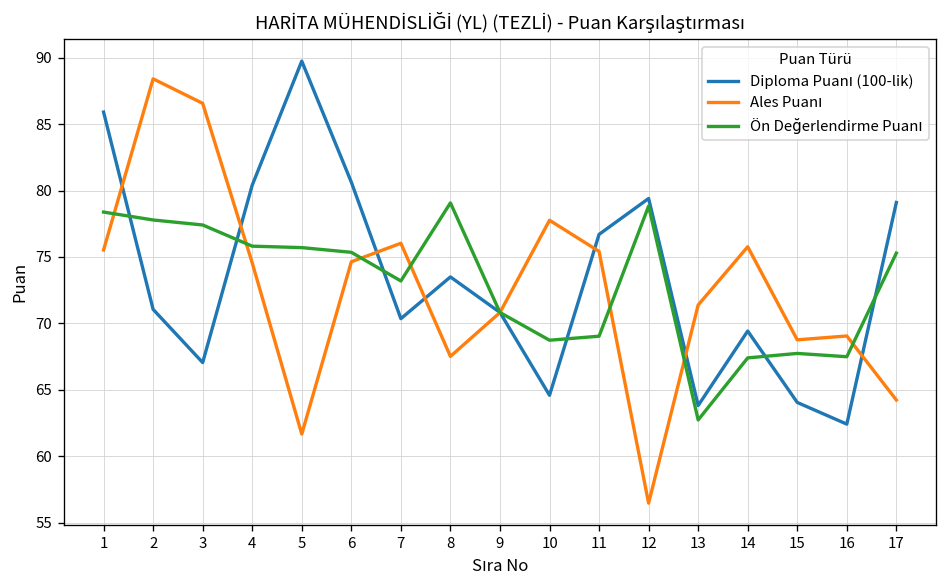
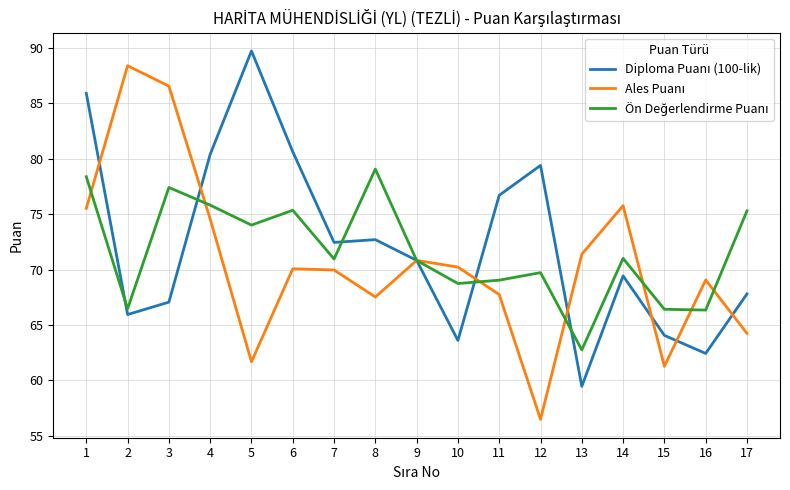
Diploma Puanı (100-lik), 2: 71.1 -> 65.9
Ön Değerlendirme Puanı, 2: 77.8 -> 66.5
Ön Değerlendirme Puanı, 5: 75.7 -> 74.0
Ales Puanı, 6: 74.6 -> 70.1
Diploma Puanı (100-lik), 7: 70.4 -> 72.5
Ales Puanı, 7: 76.0 -> 70.0
Ön Değerlendirme Puanı, 7: 73.2 -> 71.0
Diploma Puanı (100-lik), 8: 73.5 -> 72.7
Diploma Puanı (100-lik), 10: 64.6 -> 63.6
Ales Puanı, 10: 77.8 -> 70.2
Ales Puanı, 11: 75.4 -> 67.7
Ön Değerlendirme Puanı, 12: 78.8 -> 69.7
Diploma Puanı (100-lik), 13: 63.8 -> 59.5
Ön Değerlendirme Puanı, 14: 67.4 -> 71.0
Ales Puanı, 15: 68.8 -> 61.3
Ön Değerlendirme Puanı, 15: 67.7 -> 66.4
Ön Değerlendirme Puanı, 16: 67.5 -> 66.3
Diploma Puanı (100-lik), 17: 79.1 -> 67.8
